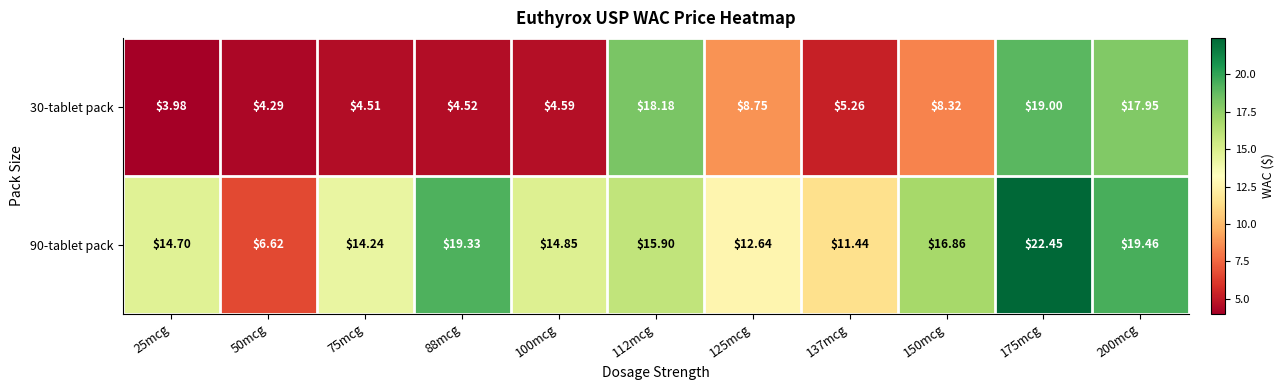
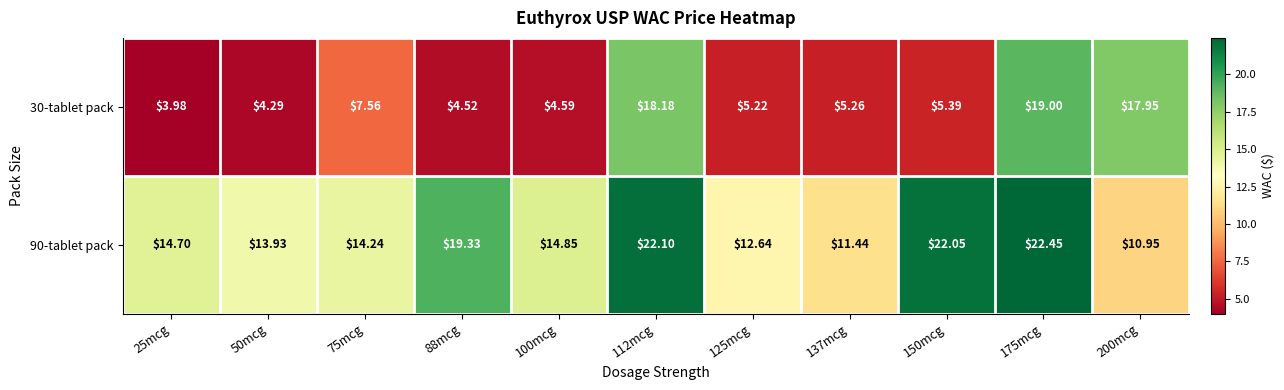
30-tablet pack, 75mcg: $4.51 -> $7.56
30-tablet pack, 125mcg: $8.75 -> $5.22
30-tablet pack, 150mcg: $8.32 -> $5.39
90-tablet pack, 50mcg: $6.62 -> $13.93
90-tablet pack, 112mcg: $15.90 -> $22.10
90-tablet pack, 150mcg: $16.86 -> $22.05
90-tablet pack, 200mcg: $19.46 -> $10.95
